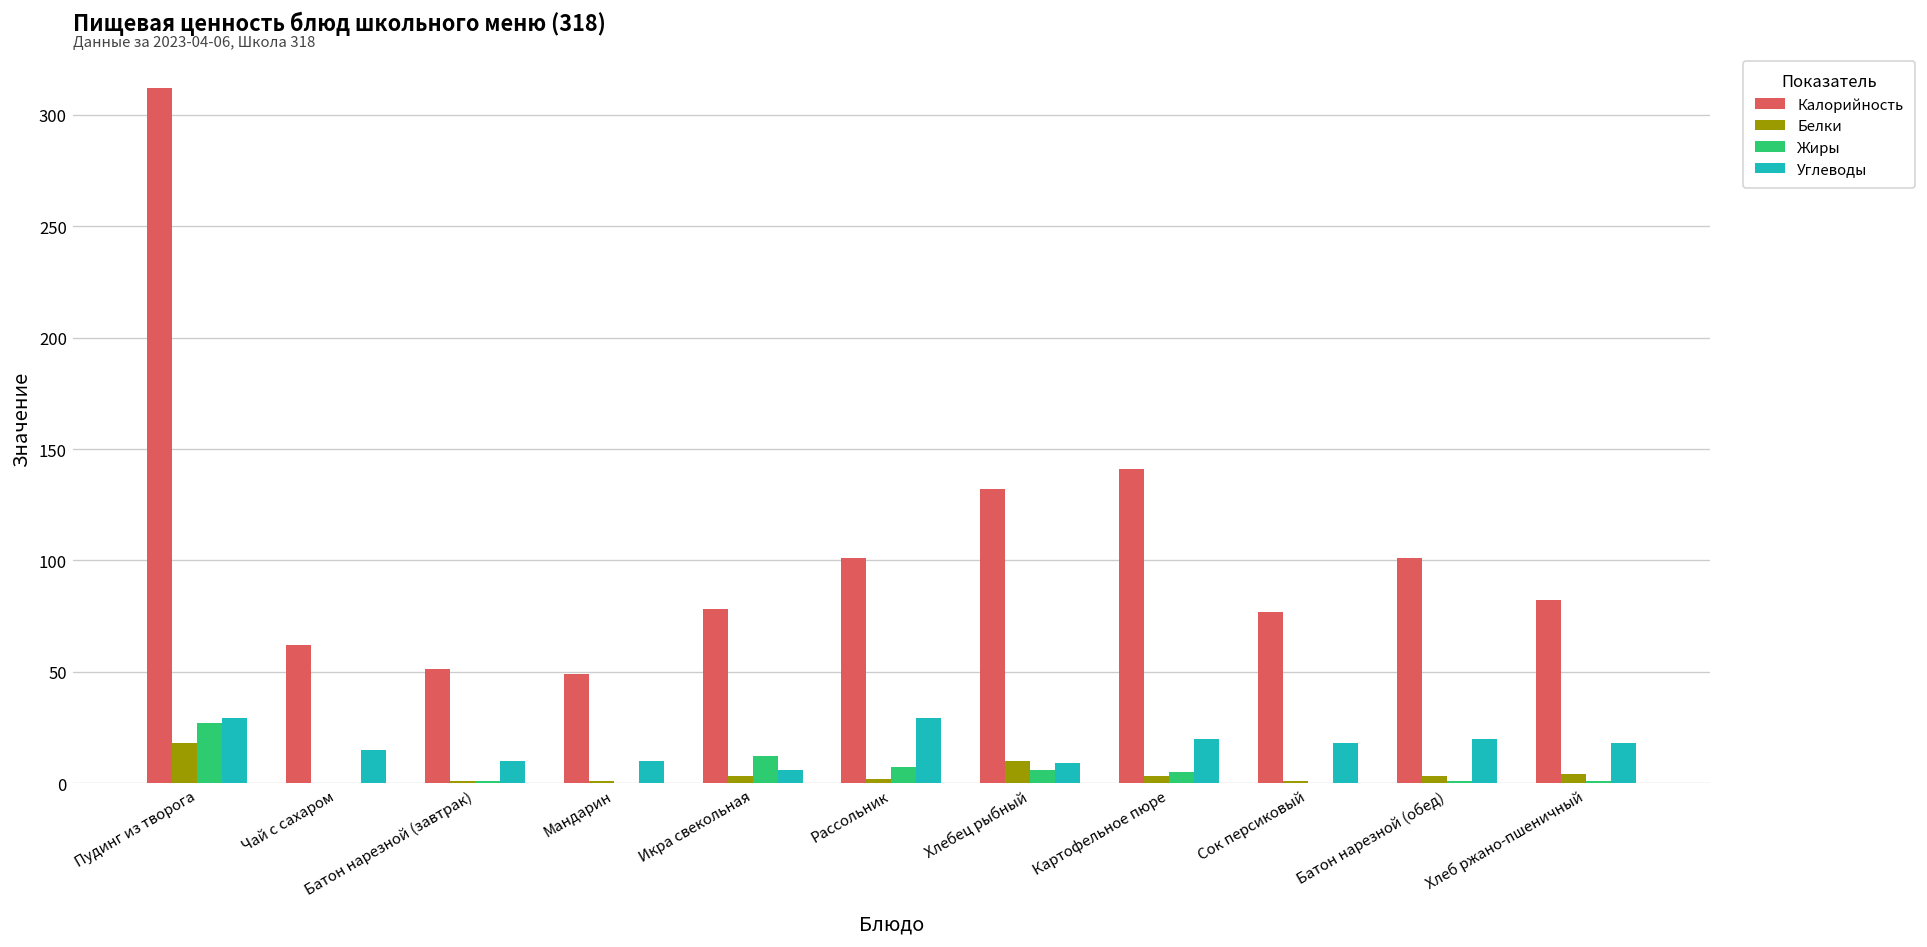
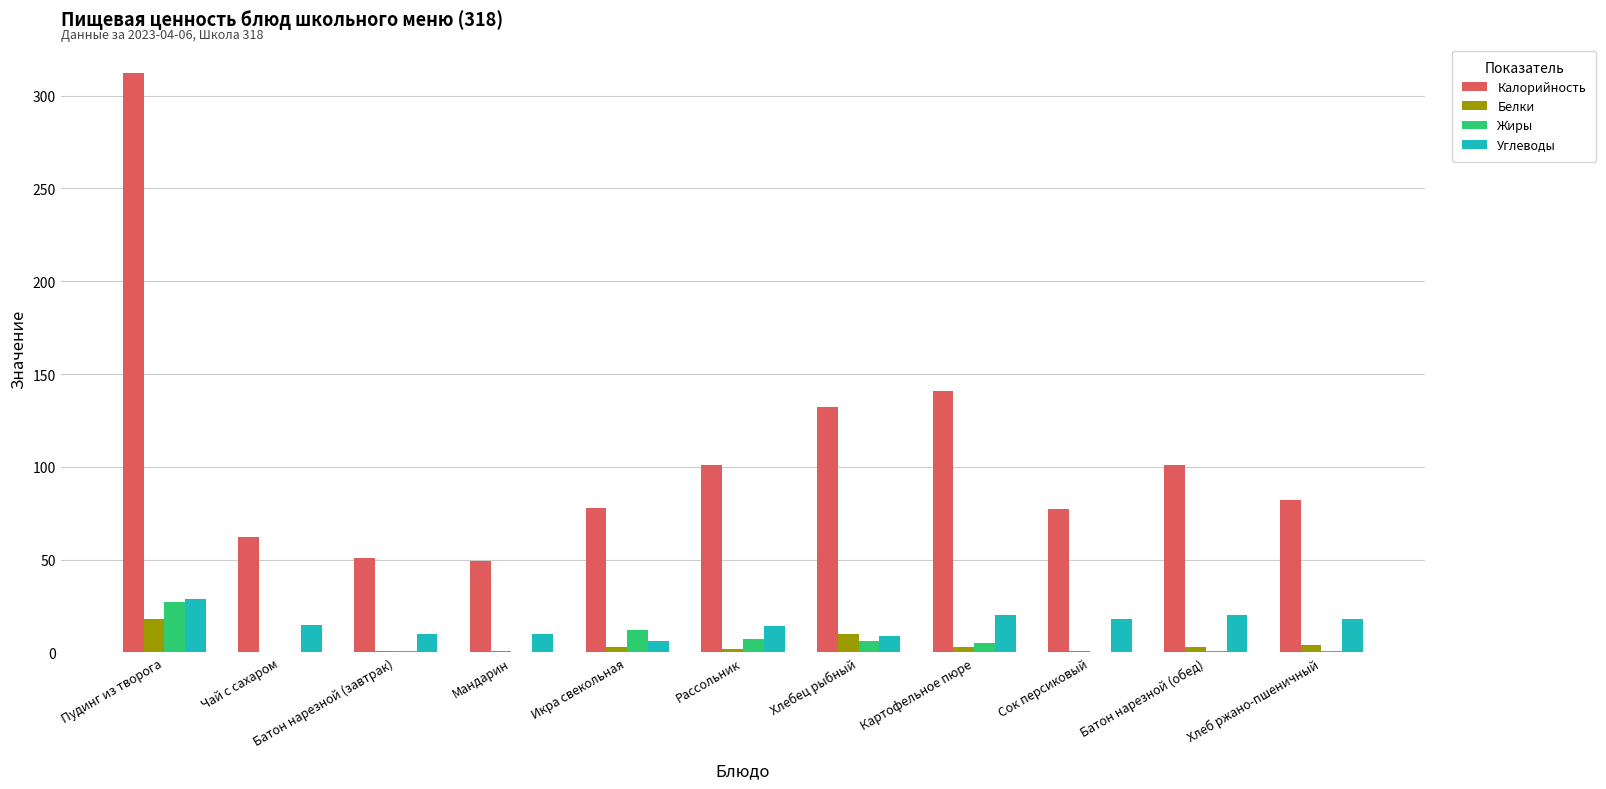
Углеводы, Рассольник: 29 -> 14
